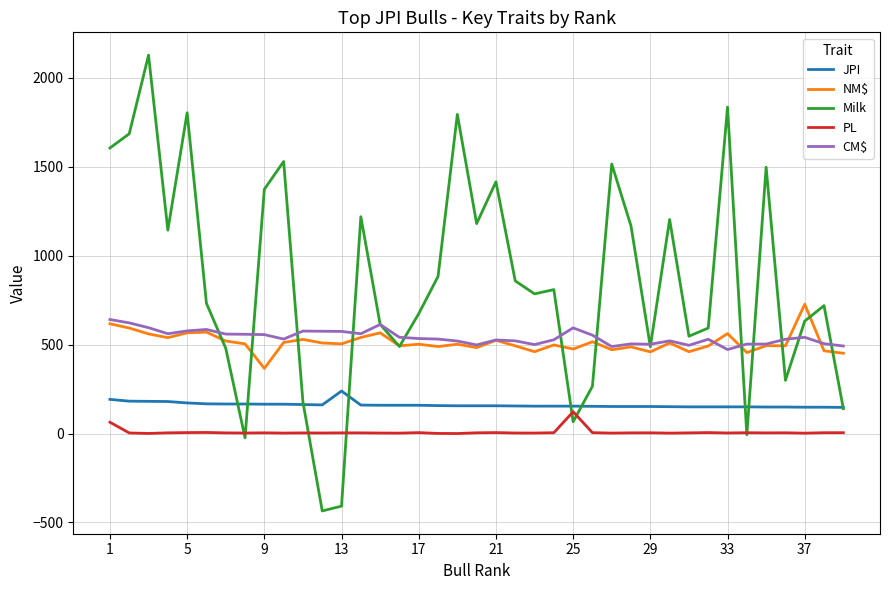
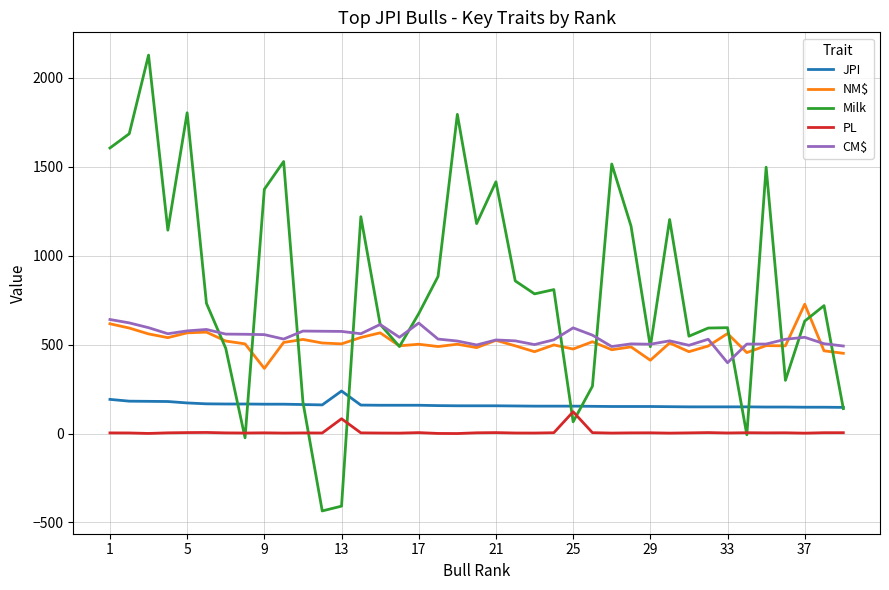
PL, 1: 60 -> 0
PL, 13: 0 -> 80
CM$, 17: 530 -> 620
NM$, 29: 460 -> 410
Milk, 33: 1840 -> 600
CM$, 33: 470 -> 400
